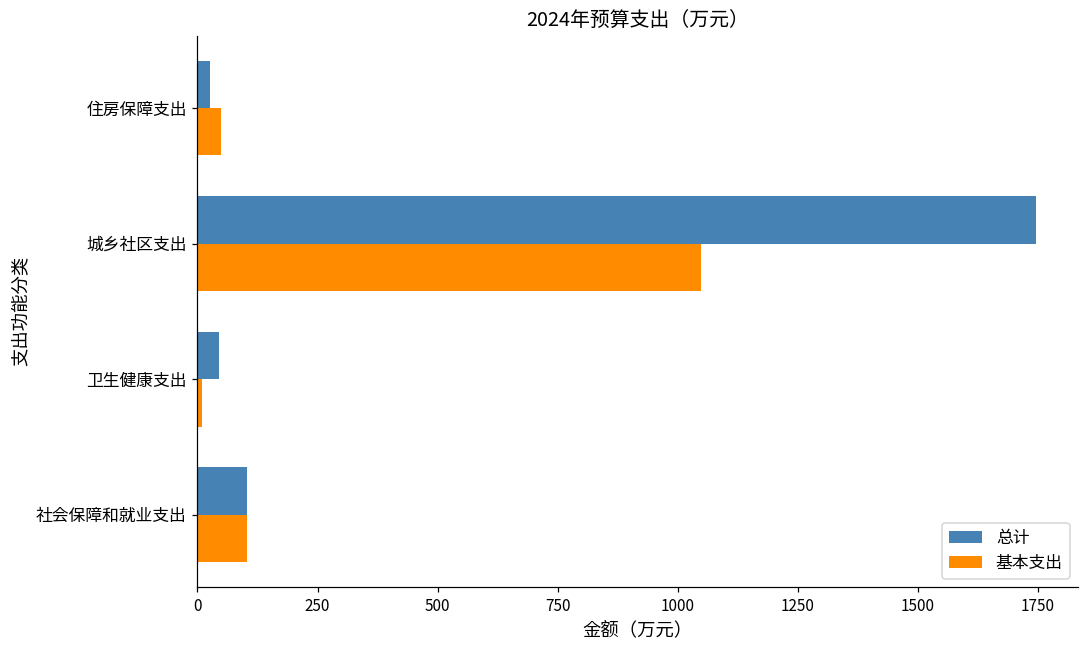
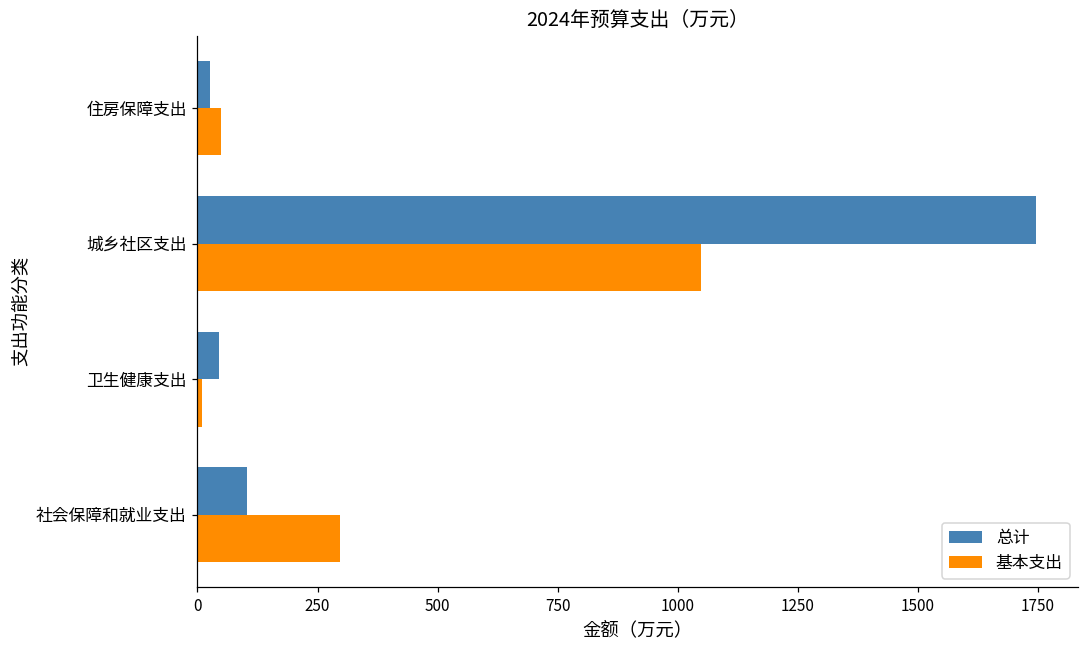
基本支出, 社会保障和就业支出: 100 -> 300
